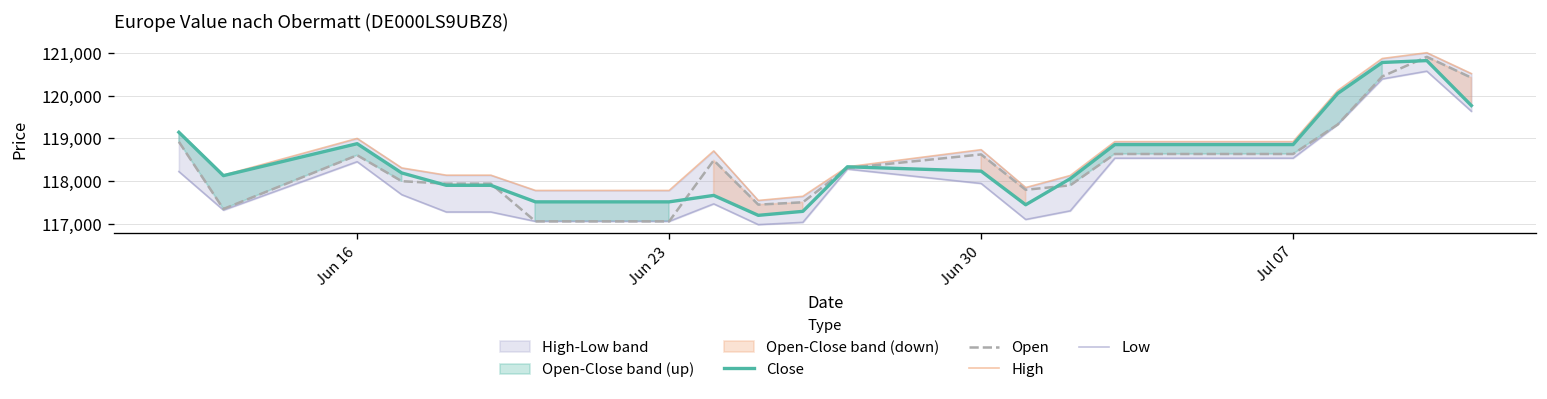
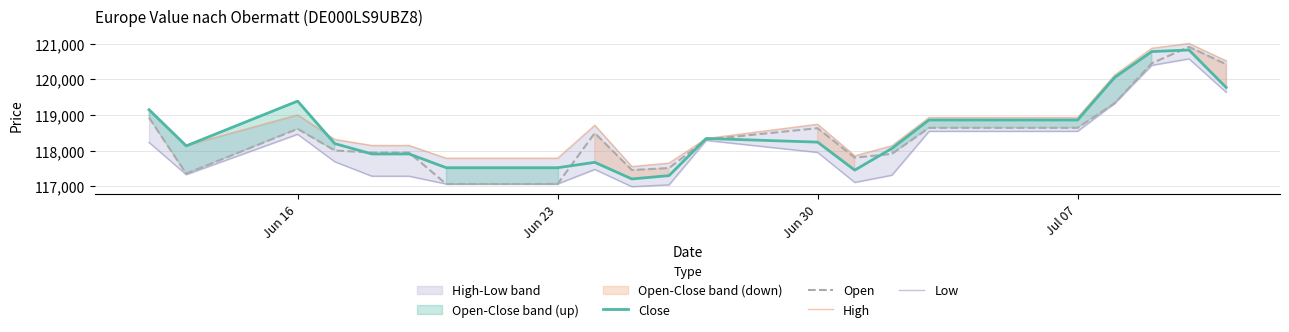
Close, Jun 16: 118,900 -> 119,400
